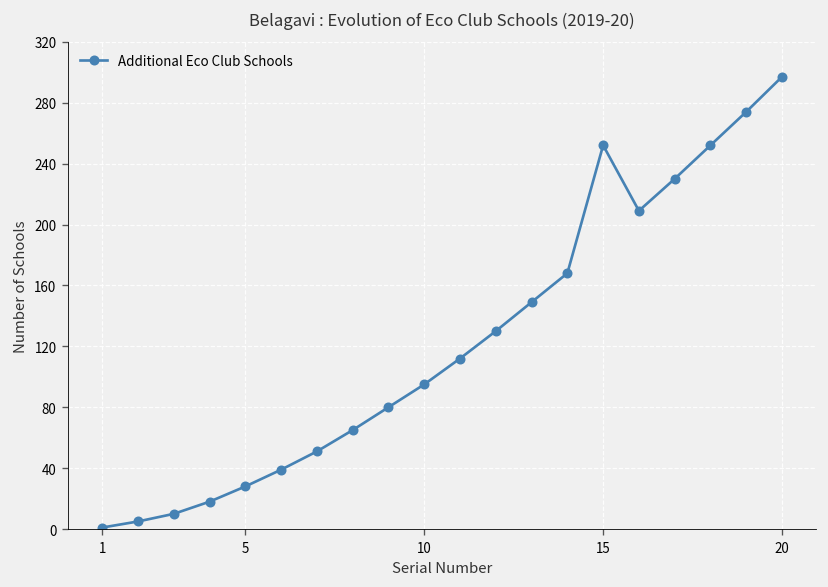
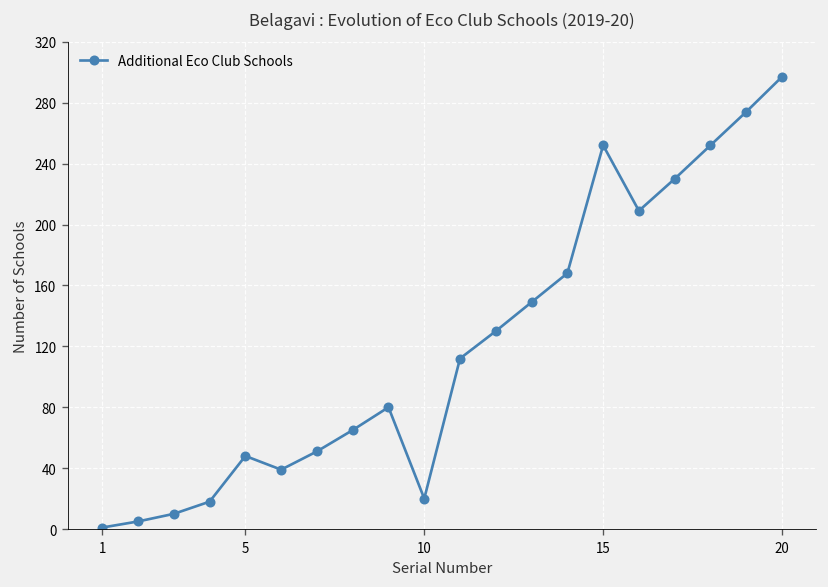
5: 28 -> 48
10: 95 -> 20
